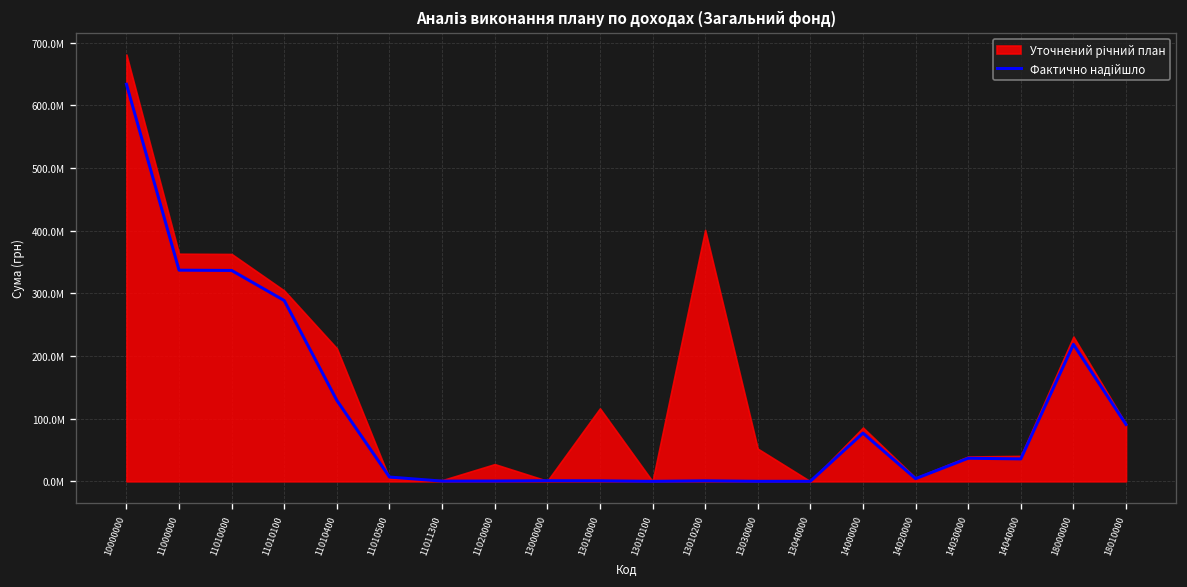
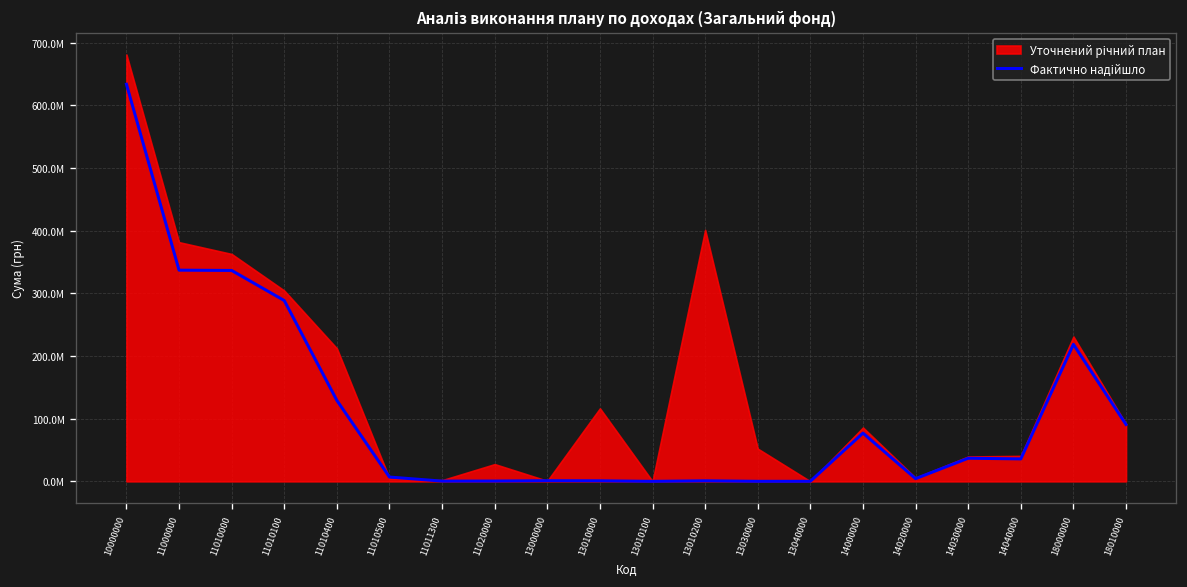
Уточнений річний план, 11000000: 360000000 -> 380000000
